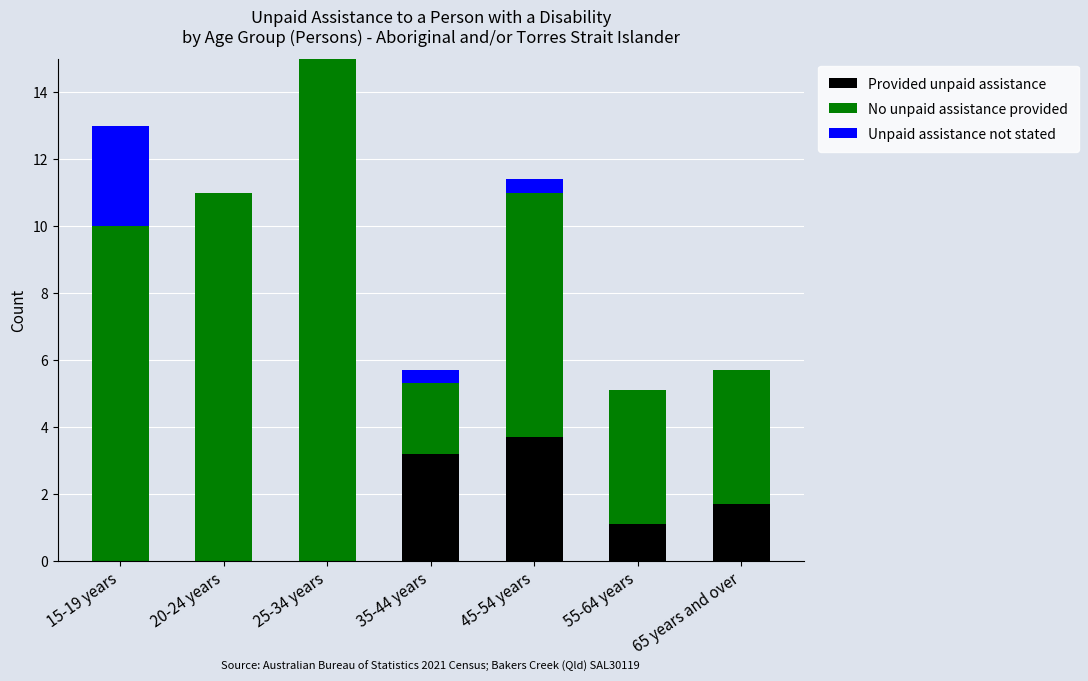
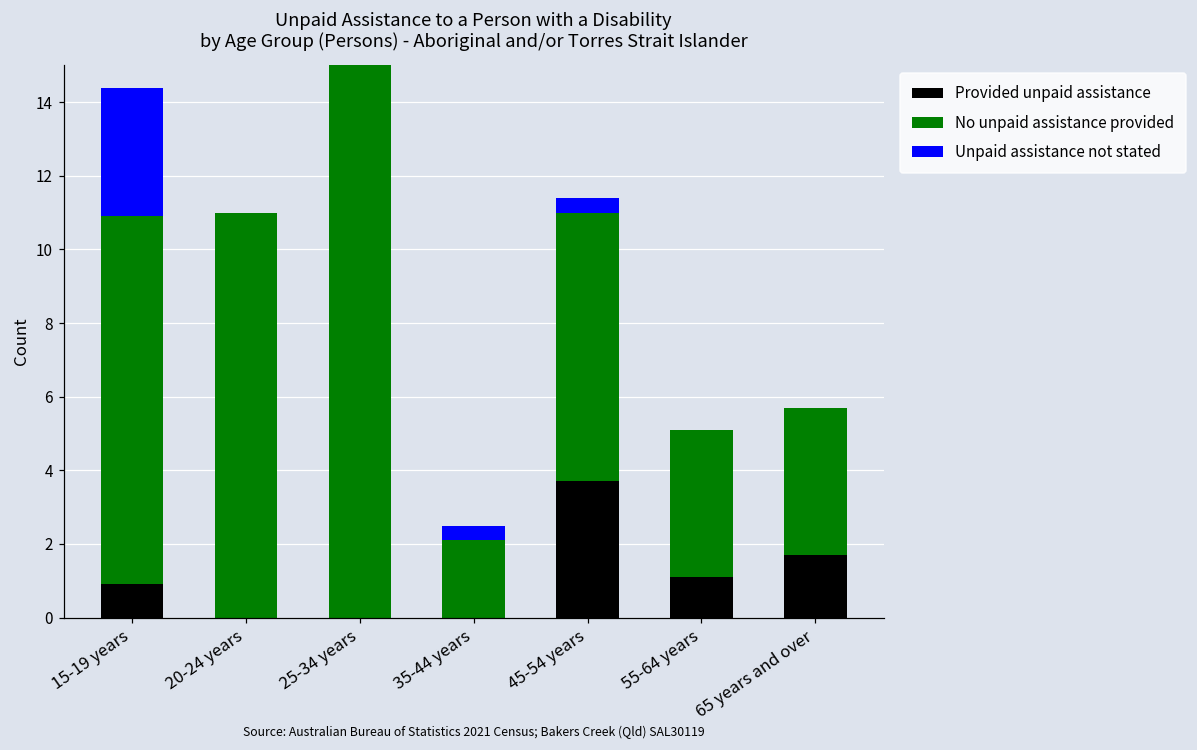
Provided unpaid assistance, 15-19 years: 0.0 -> 0.9
Unpaid assistance not stated, 15-19 years: 3.0 -> 3.5
Provided unpaid assistance, 35-44 years: 3.2 -> 0.0
